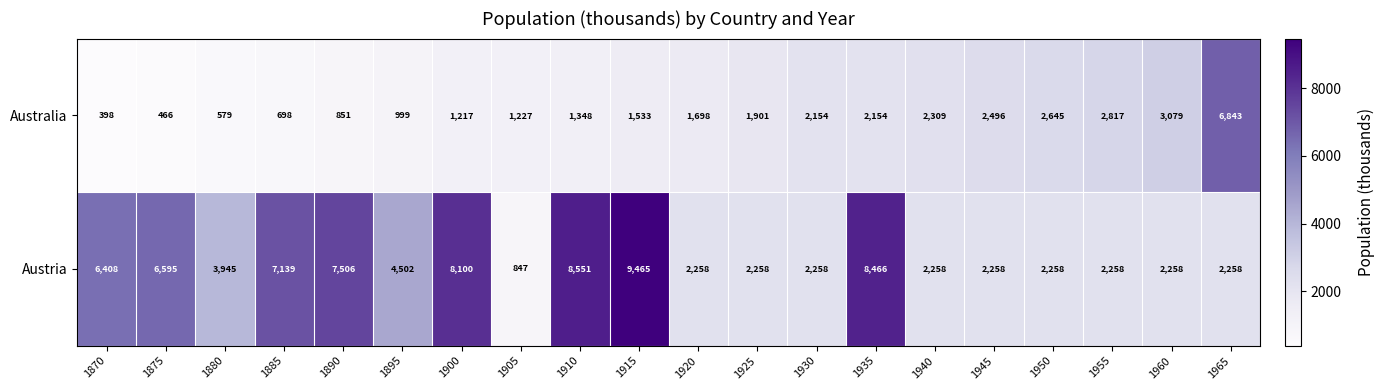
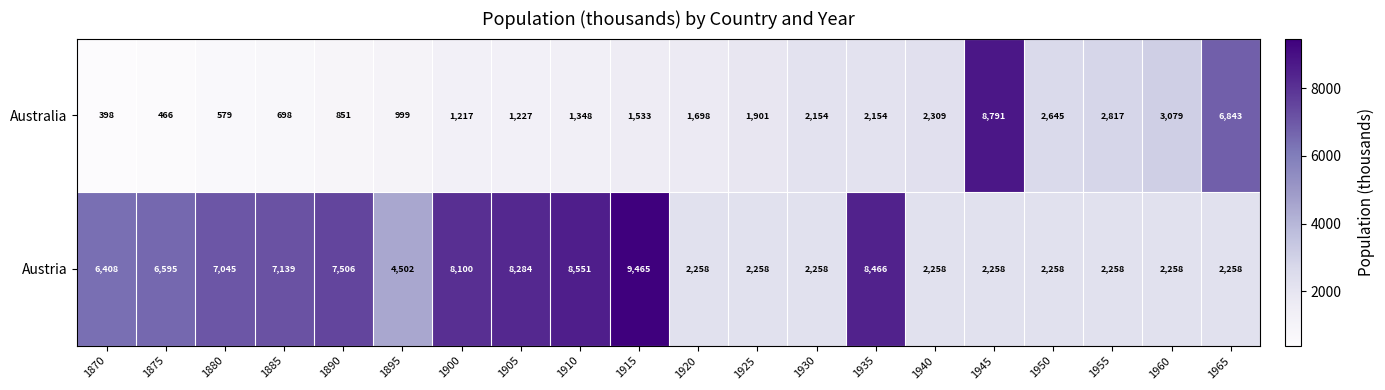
Australia, 1945: 2,496 -> 8,791
Austria, 1880: 3,945 -> 7,045
Austria, 1905: 847 -> 8,284
